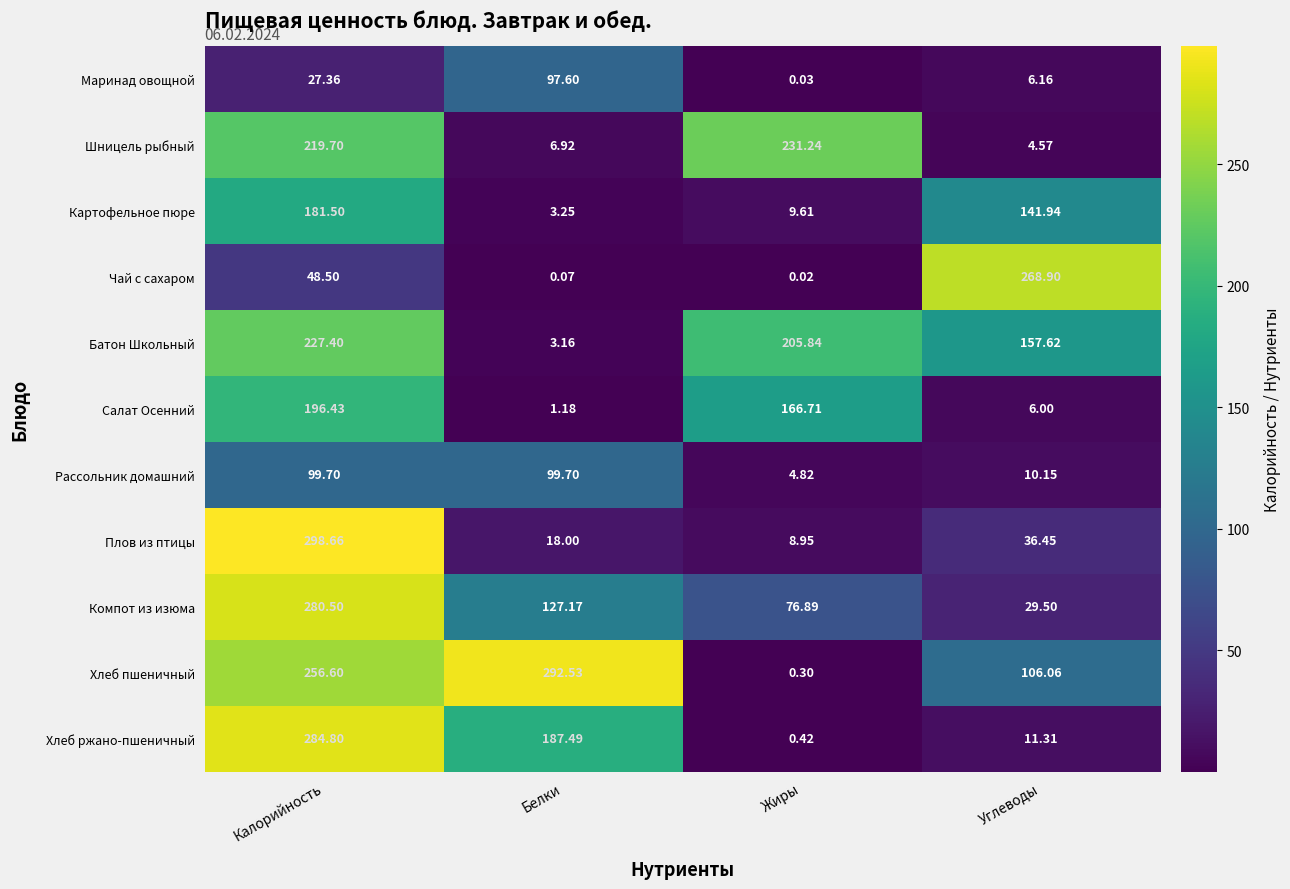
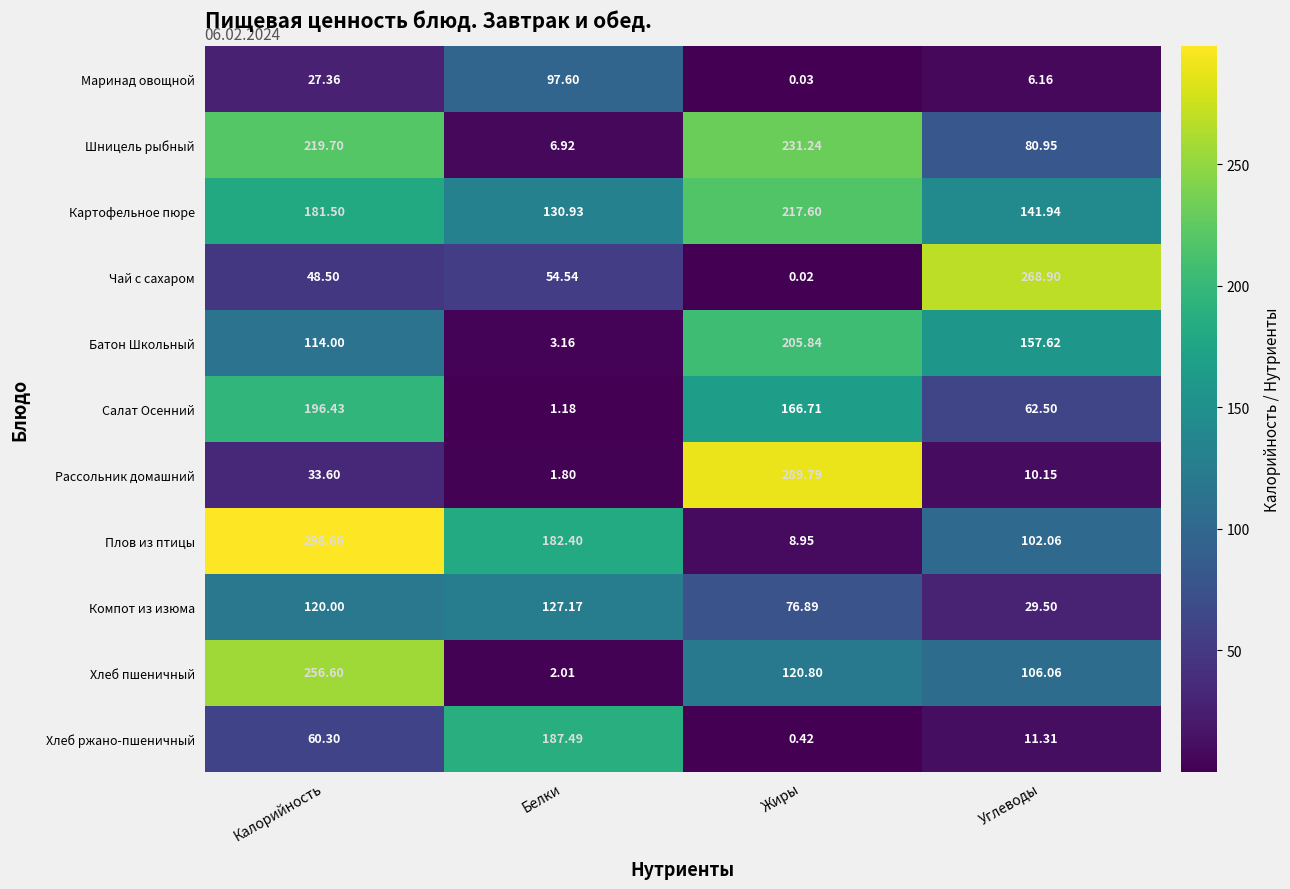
Шницель рыбный, Углеводы: 4.57 -> 80.95
Картофельное пюре, Белки: 3.25 -> 130.93
Картофельное пюре, Жиры: 9.61 -> 217.60
Чай с сахаром, Белки: 0.07 -> 54.54
Батон Школьный, Калорийность: 227.40 -> 114.00
Салат Осенний, Углеводы: 6.00 -> 62.50
Рассольник домашний, Калорийность: 99.70 -> 33.60
Рассольник домашний, Белки: 99.70 -> 1.80
Рассольник домашний, Жиры: 4.82 -> 289.79
Плов из птицы, Белки: 18.00 -> 182.40
Плов из птицы, Углеводы: 36.45 -> 102.06
Компот из изюма, Калорийность: 280.50 -> 120.00
Хлеб пшеничный, Белки: 292.53 -> 2.01
Хлеб пшеничный, Жиры: 0.30 -> 120.80
Хлеб ржано-пшеничный, Калорийность: 284.80 -> 60.30
